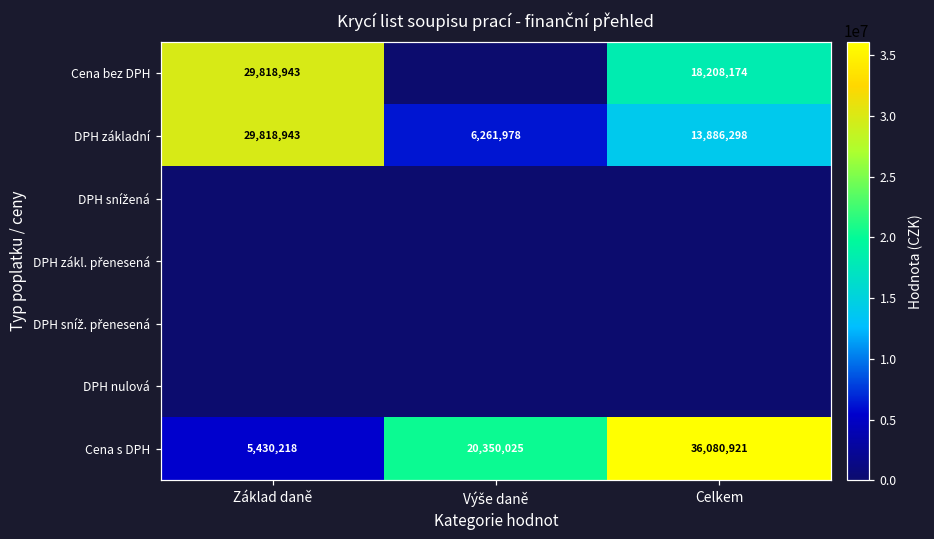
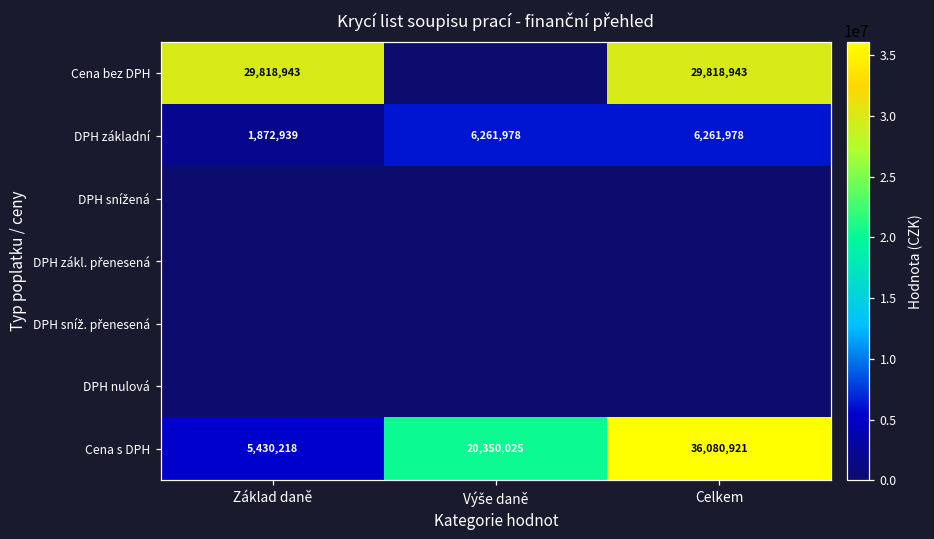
Cena bez DPH, Celkem: 18,208,174 -> 29,818,943
DPH základní, Základ daně: 29,818,943 -> 1,872,939
DPH základní, Celkem: 13,886,298 -> 6,261,978
